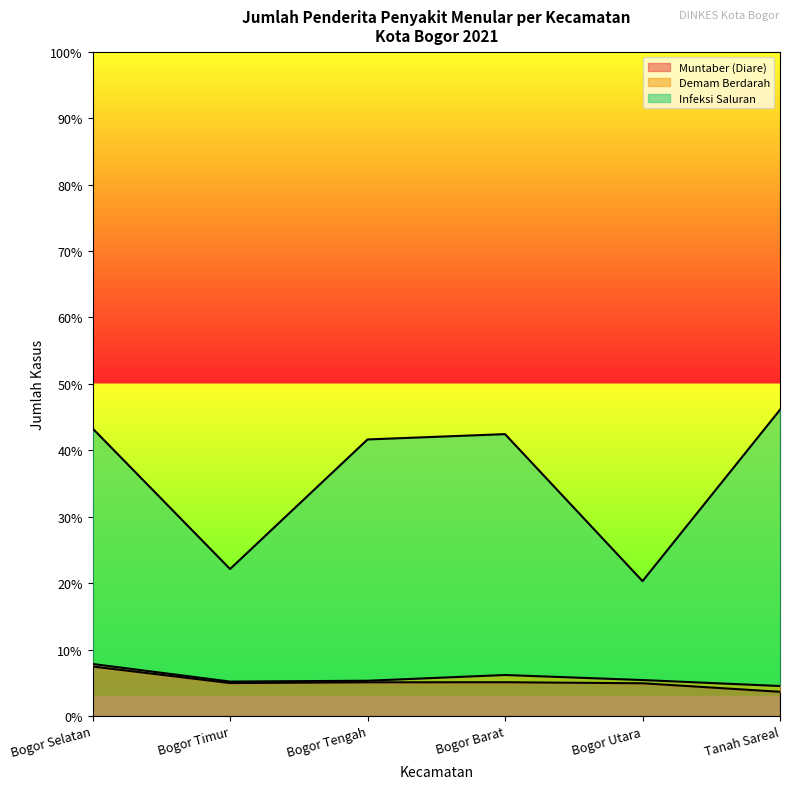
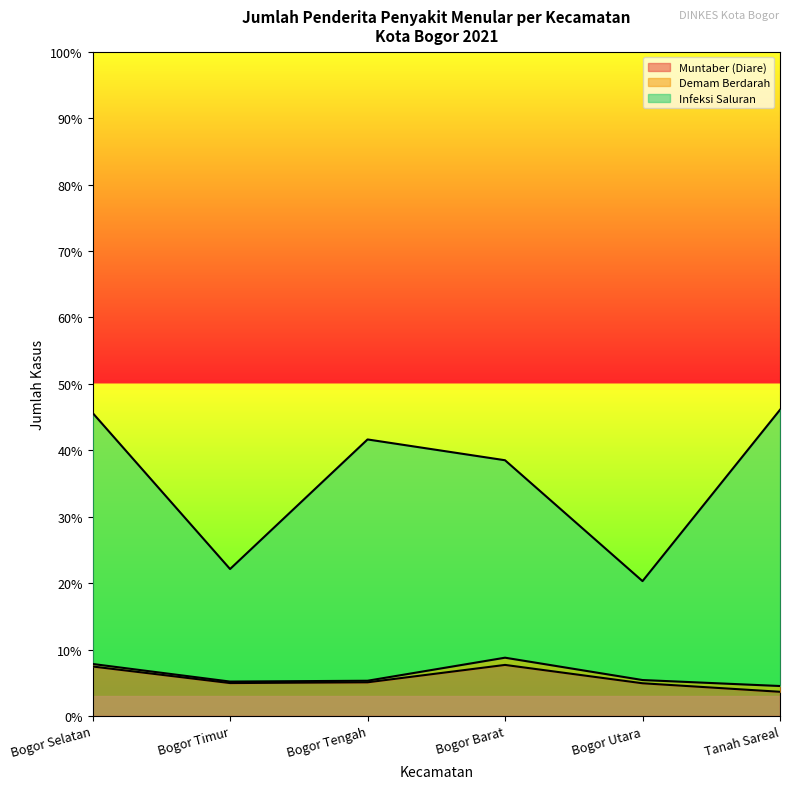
Infeksi Saluran, Bogor Selatan: 35% -> 38%
Muntaber (Diare), Bogor Barat: 5% -> 8%
Infeksi Saluran, Bogor Barat: 36% -> 30%
